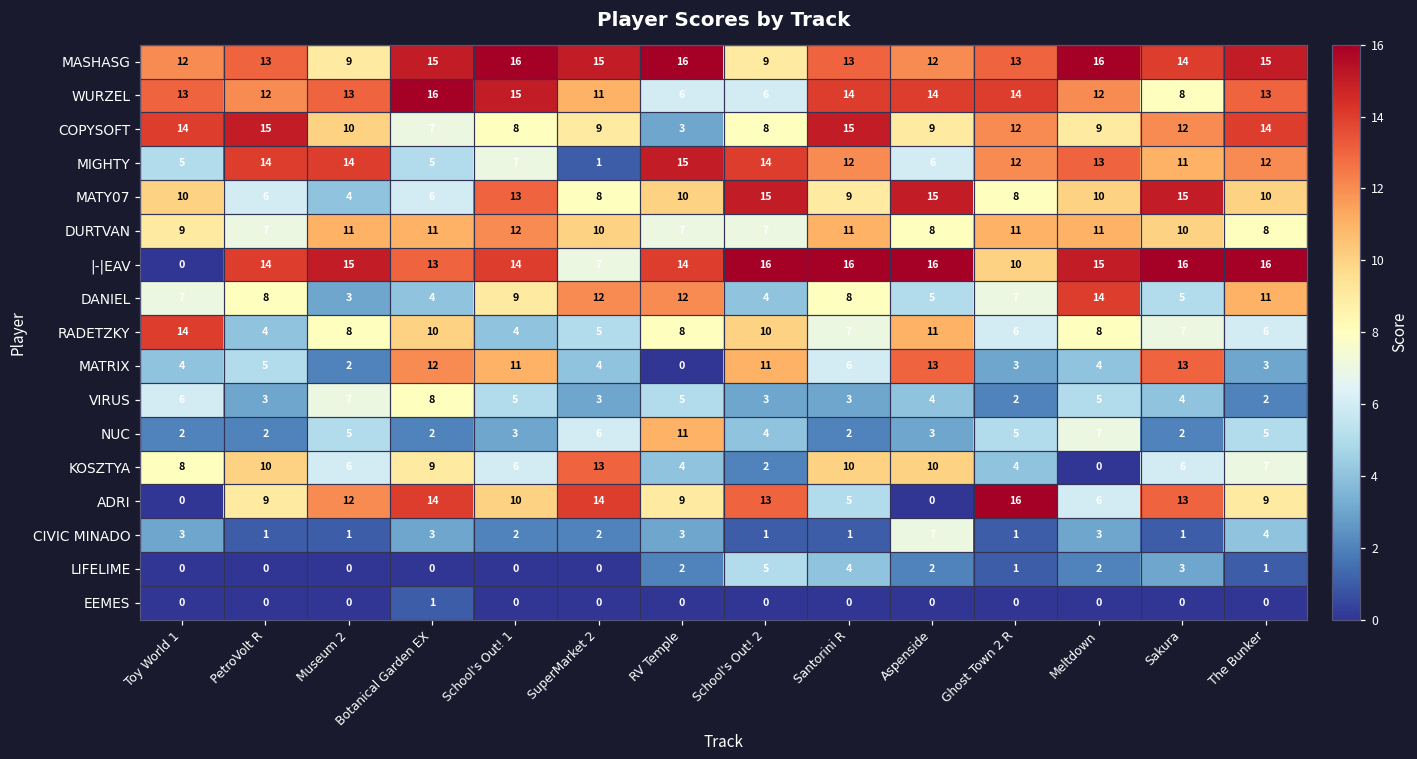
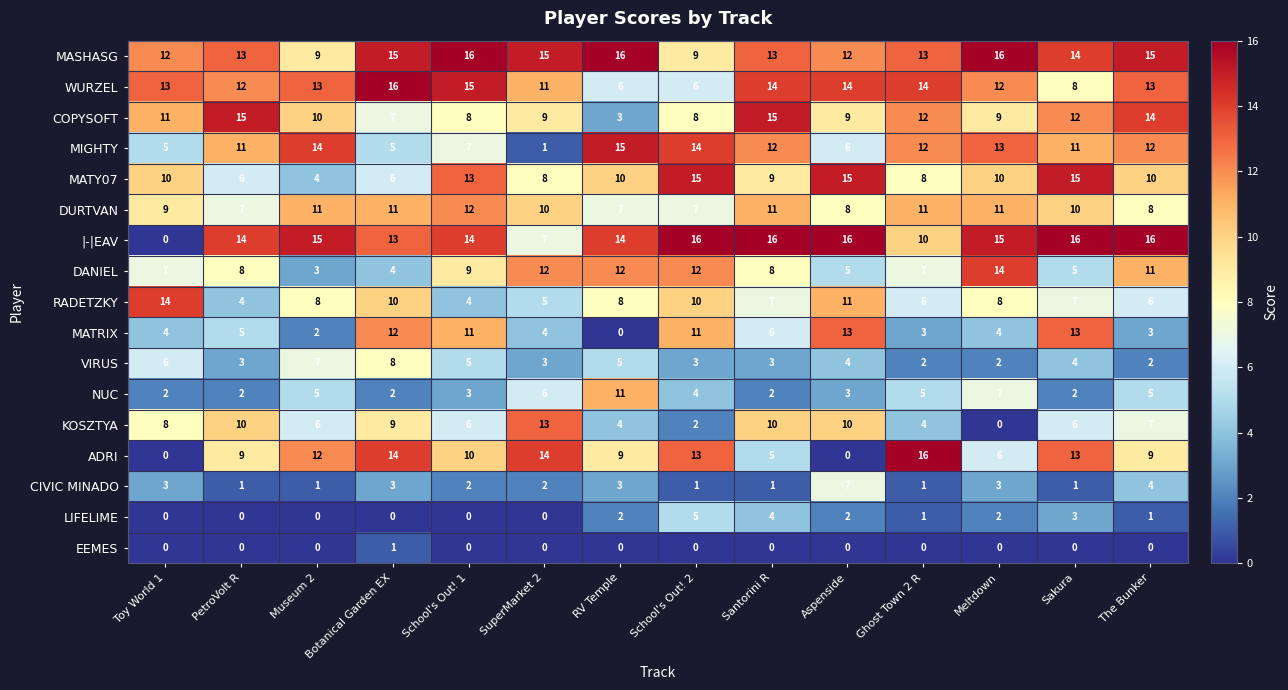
COPYSOFT, Toy World 1: 14 -> 11
MIGHTY, PetroVolt R: 14 -> 11
DANIEL, School's Out! 2: 4 -> 12
VIRUS, Meltdown: 5 -> 2
